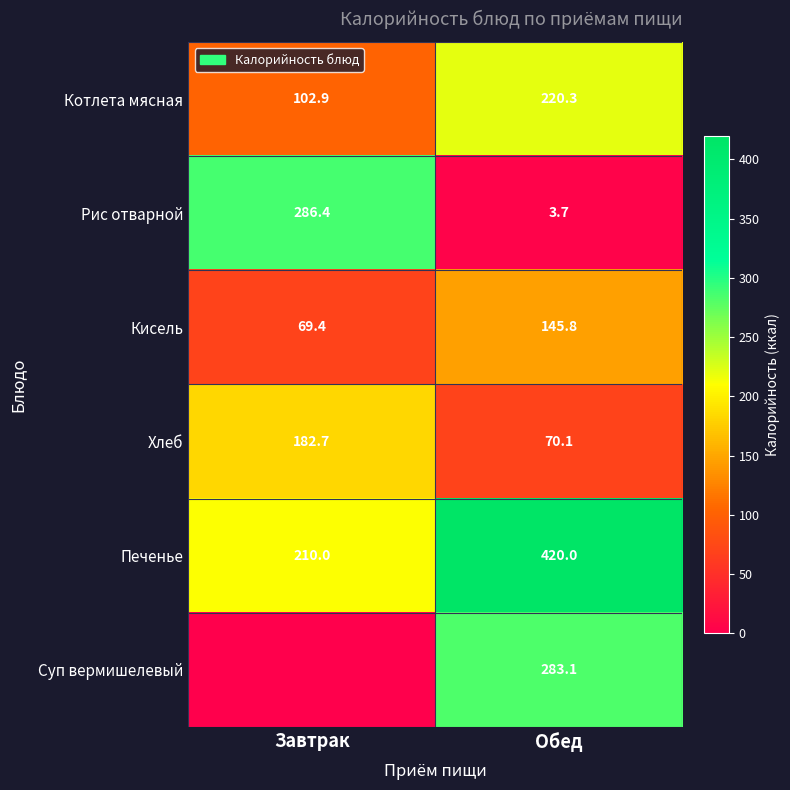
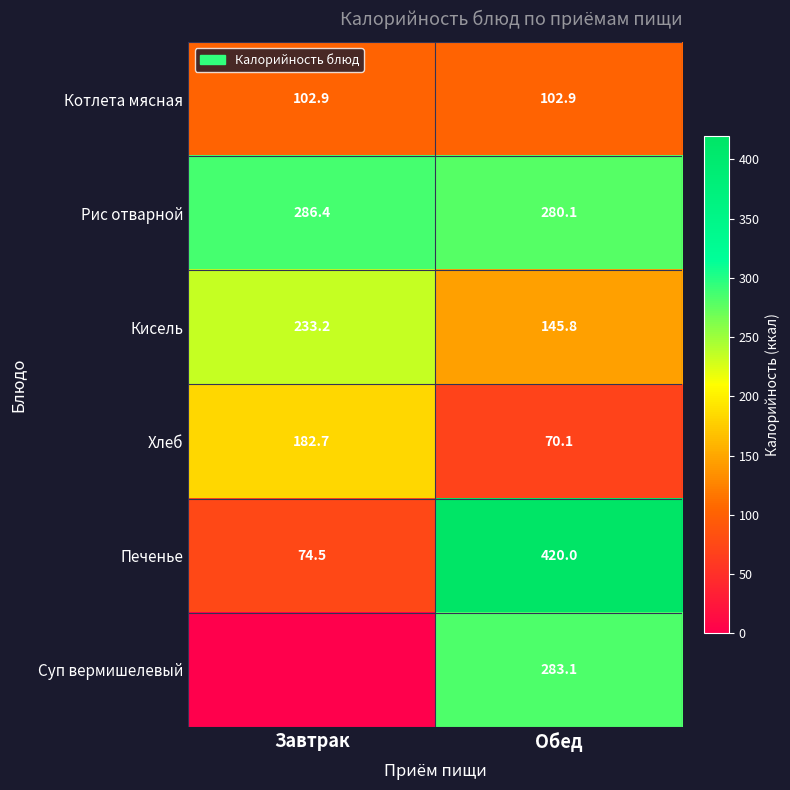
Котлета мясная, Обед: 220.3 -> 102.9
Рис отварной, Обед: 3.7 -> 280.1
Кисель, Завтрак: 69.4 -> 233.2
Печенье, Завтрак: 210.0 -> 74.5
